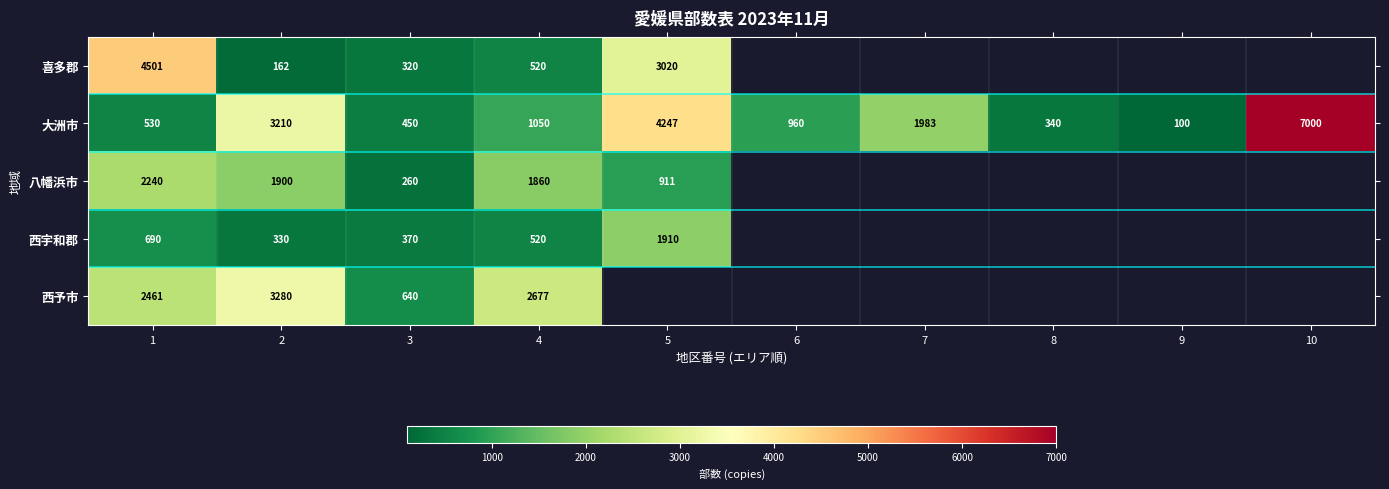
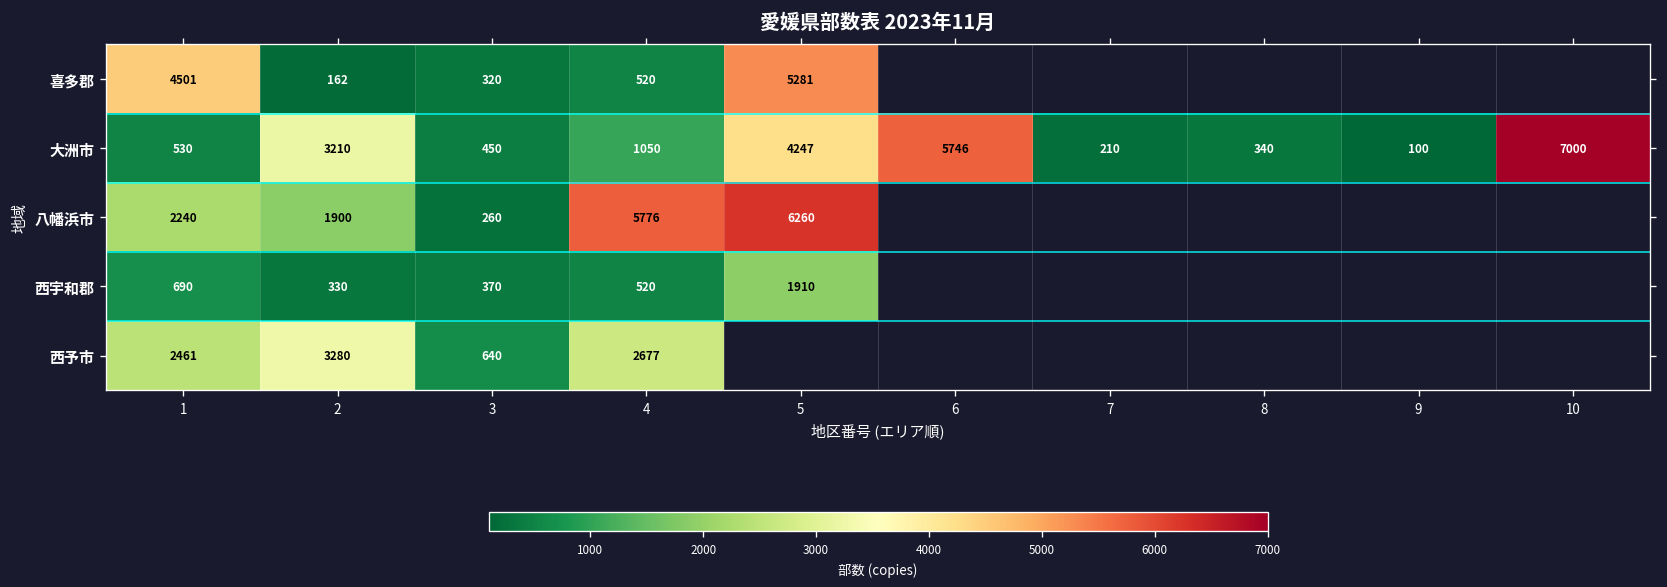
喜多郡, 5: 3020 -> 5281
大洲市, 6: 960 -> 5746
大洲市, 7: 1983 -> 210
八幡浜市, 4: 1860 -> 5776
八幡浜市, 5: 911 -> 6260
